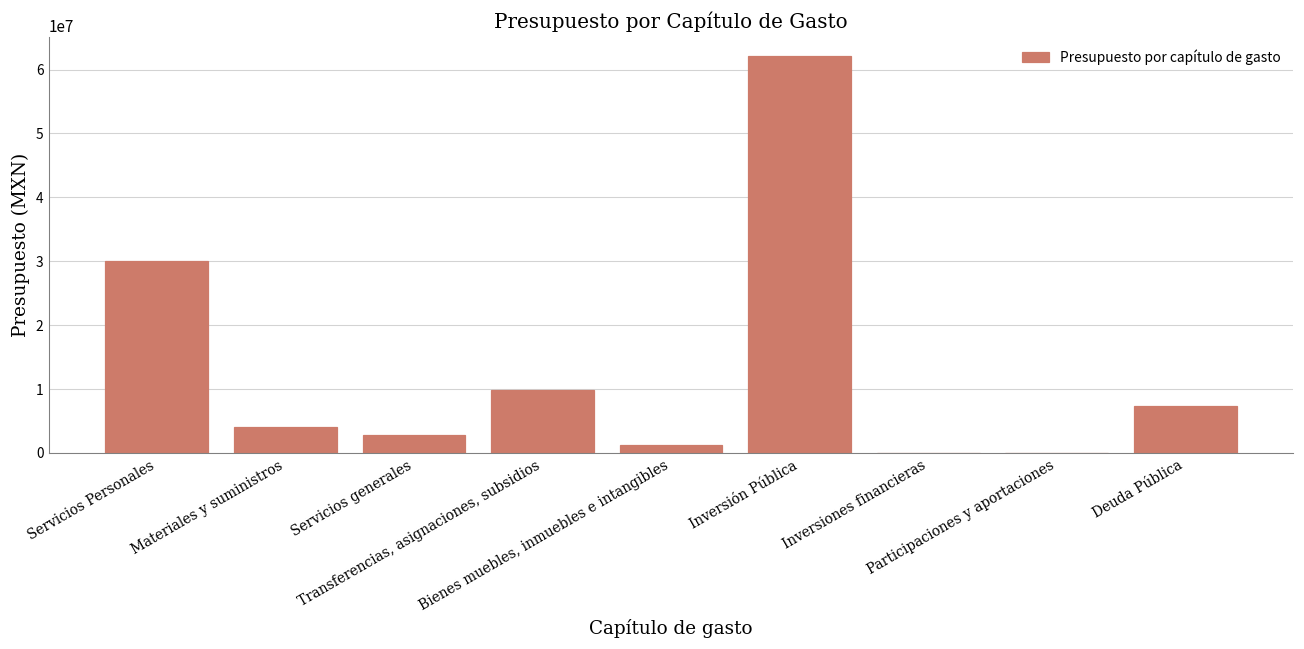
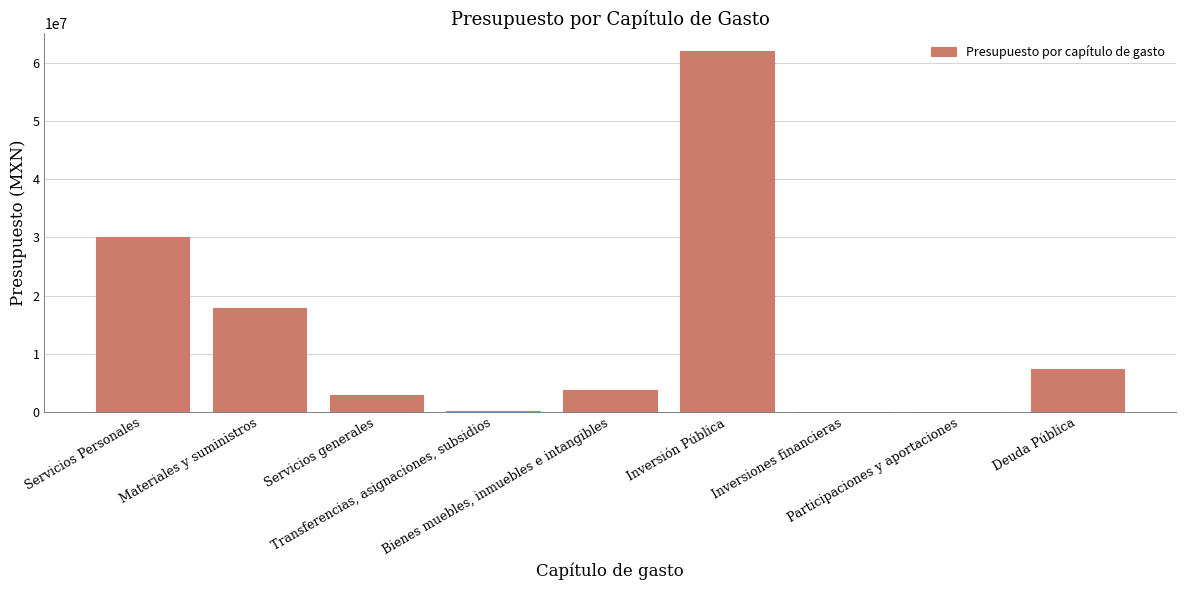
Materiales y suministros: 4000000 -> 18000000
Transferencias, asignaciones, subsidios: 10000000 -> 0
Bienes muebles, inmuebles e intangibles: 1000000 -> 4000000
